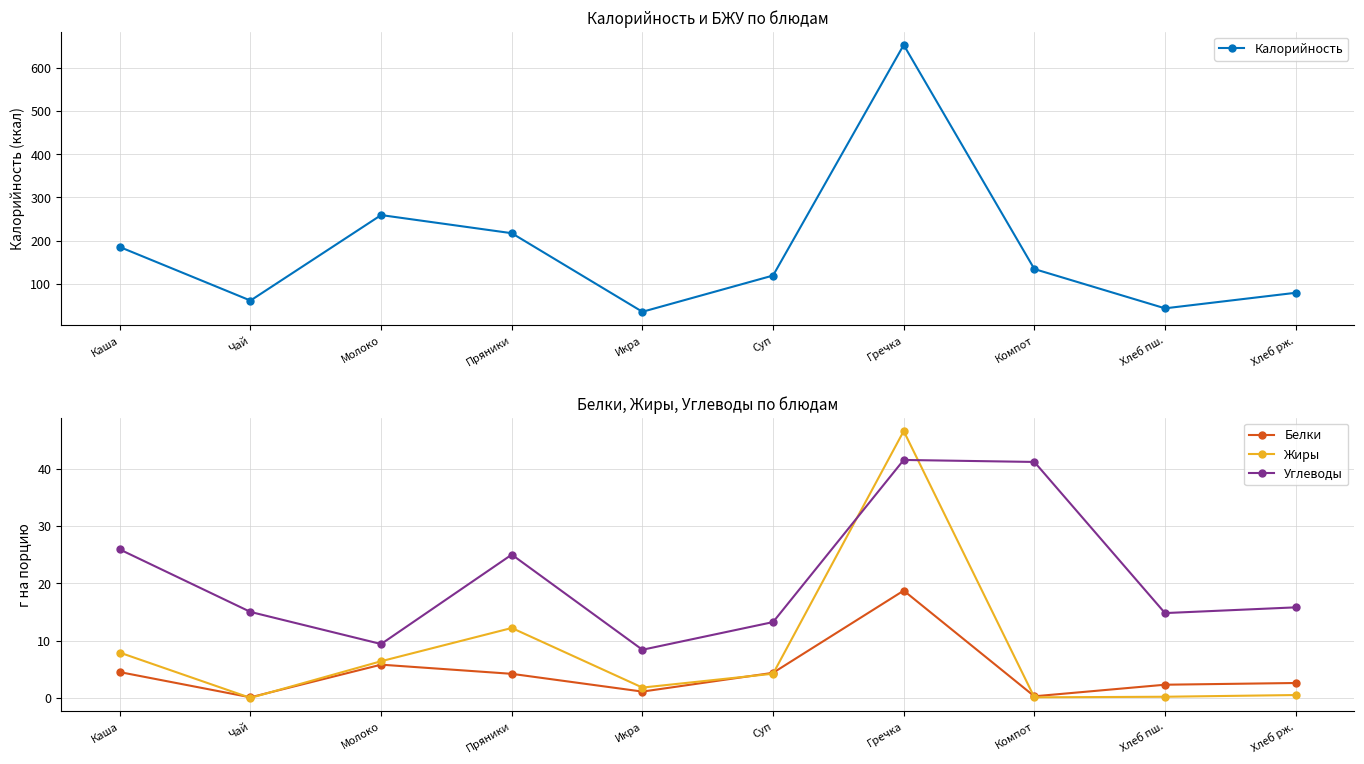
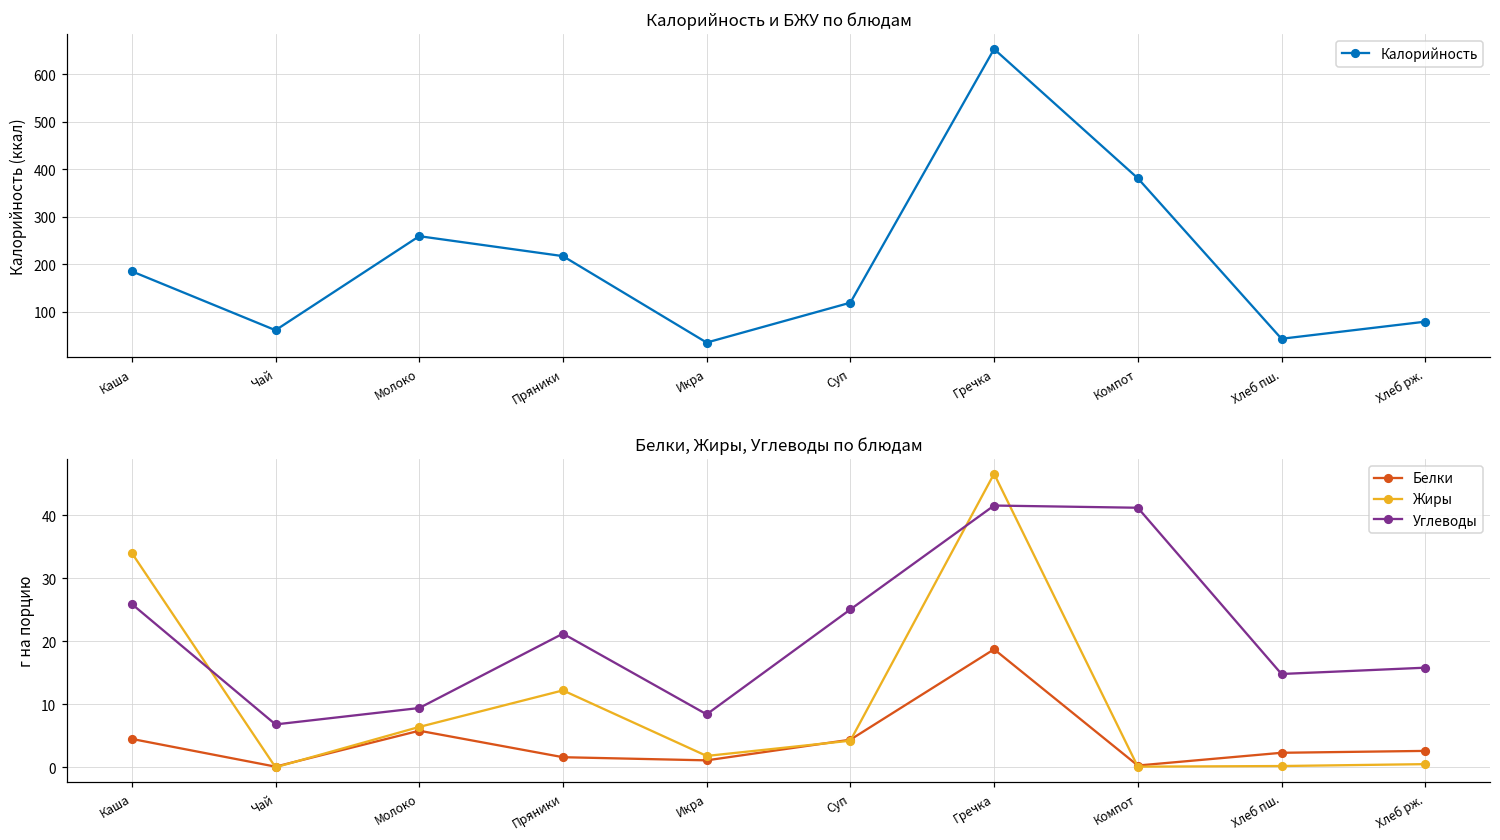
Калорийность и БЖУ по блюдам, Компот: 130 -> 380
Белки, Жиры, Углеводы по блюдам, Жиры, Каша: 8 -> 34
Белки, Жиры, Углеводы по блюдам, Углеводы, Чай: 15 -> 7
Белки, Жиры, Углеводы по блюдам, Белки, Пряники: 4 -> 2
Белки, Жиры, Углеводы по блюдам, Углеводы, Пряники: 25 -> 21
Белки, Жиры, Углеводы по блюдам, Углеводы, Суп: 13 -> 25
